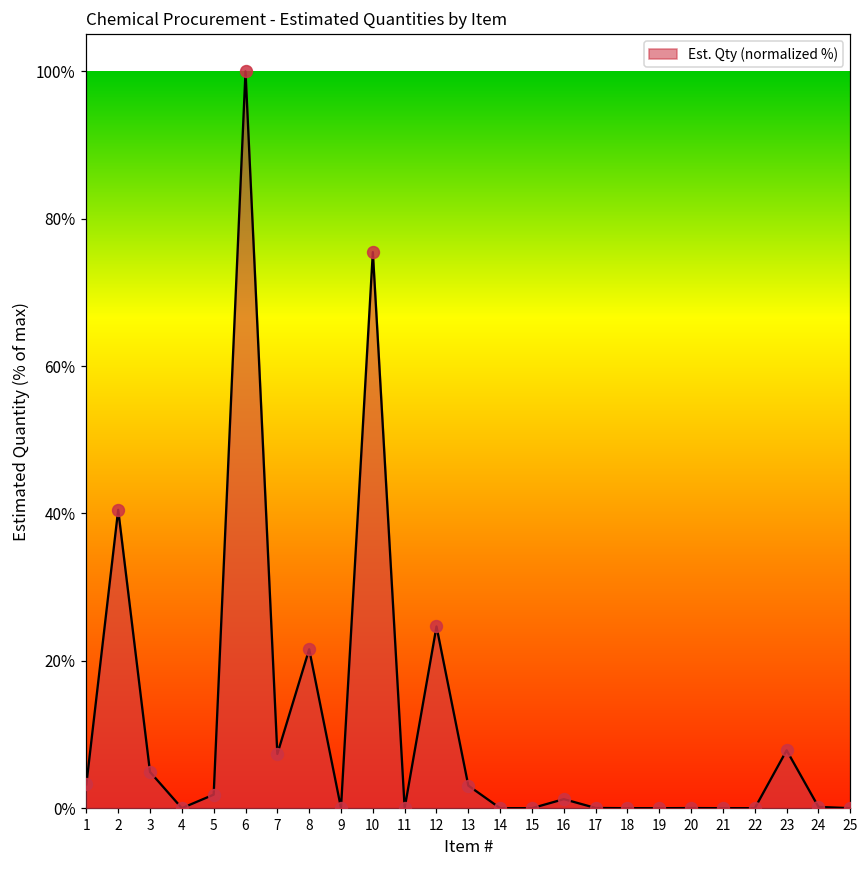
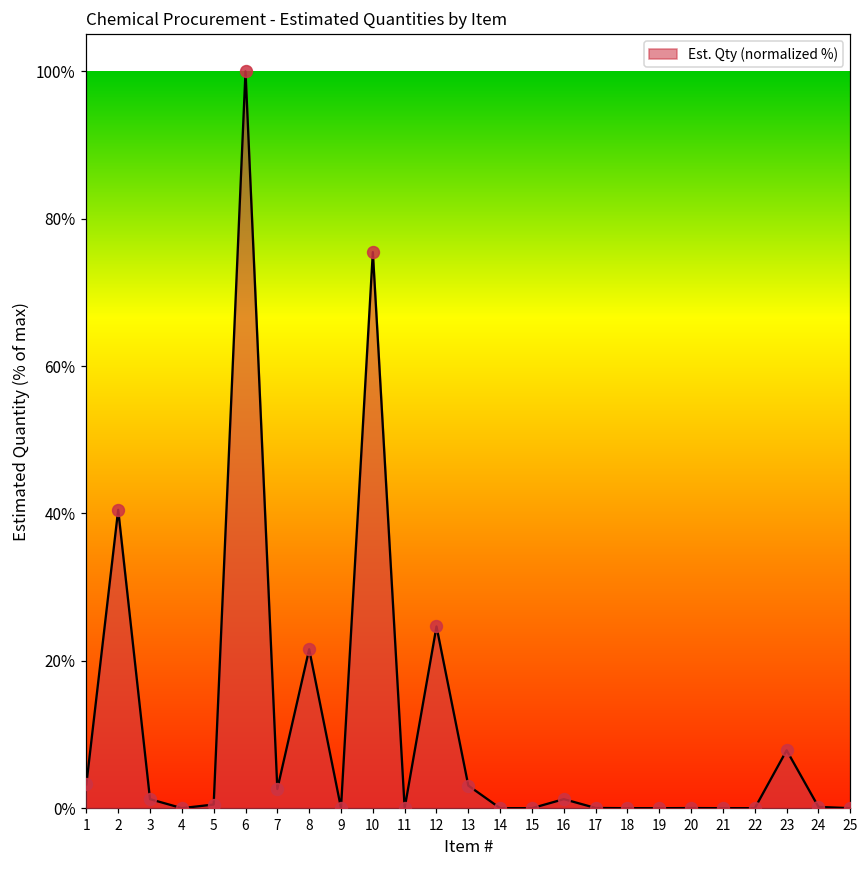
3: 5% -> 1%
5: 2% -> 0%
7: 7% -> 3%
